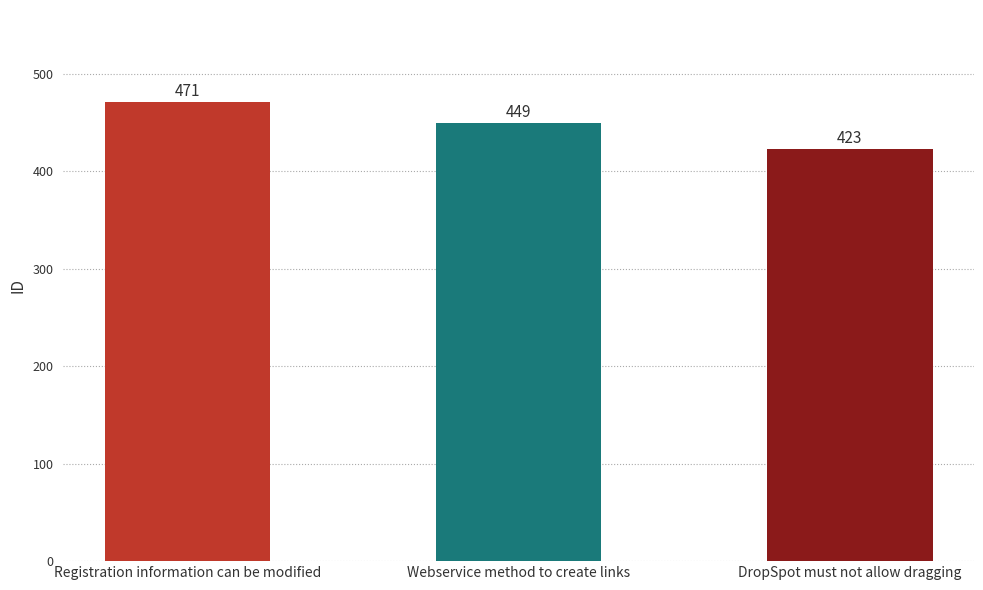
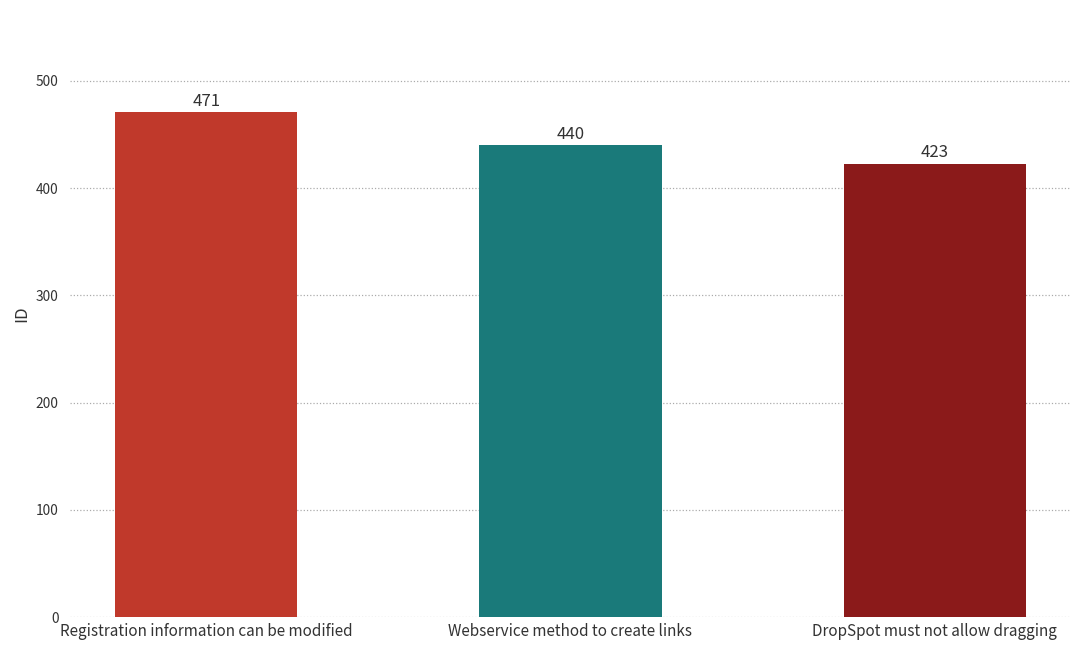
Webservice method to create links: 449 -> 440
